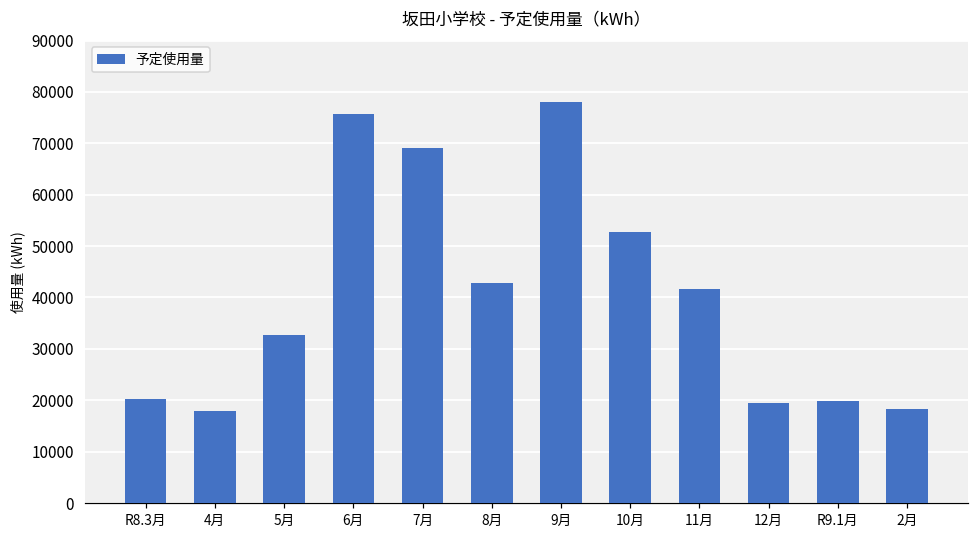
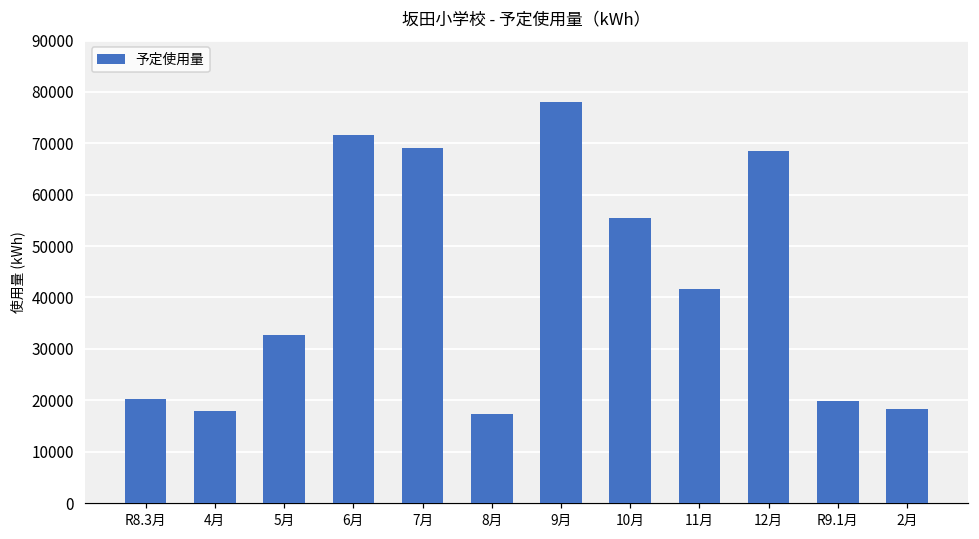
6月: 76000 -> 72000
8月: 43000 -> 17000
10月: 53000 -> 55000
12月: 19000 -> 68000
